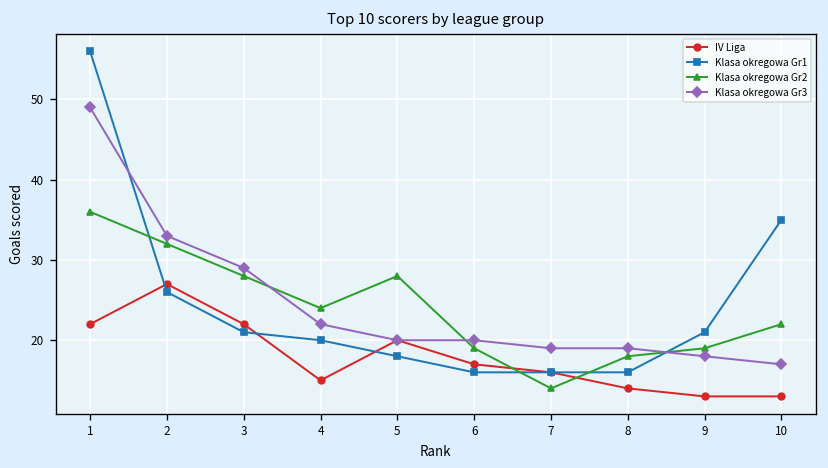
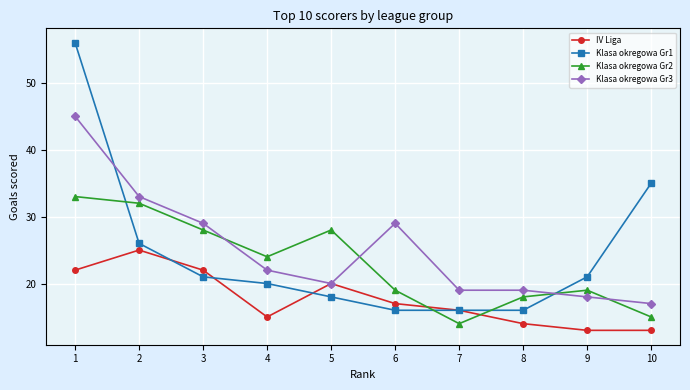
Klasa okregowa Gr2, 1: 36 -> 33
Klasa okregowa Gr3, 1: 49 -> 45
IV Liga, 2: 27 -> 25
Klasa okregowa Gr3, 6: 20 -> 29
Klasa okregowa Gr2, 10: 22 -> 15
